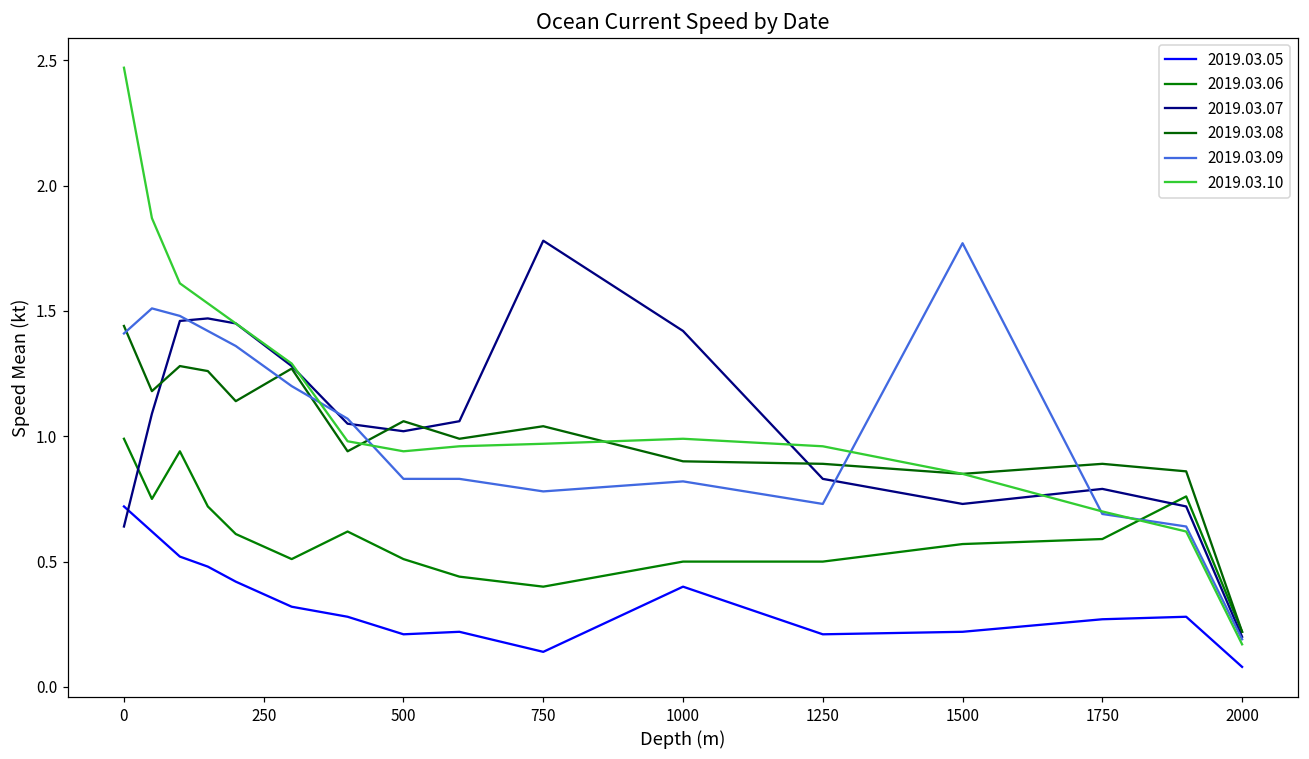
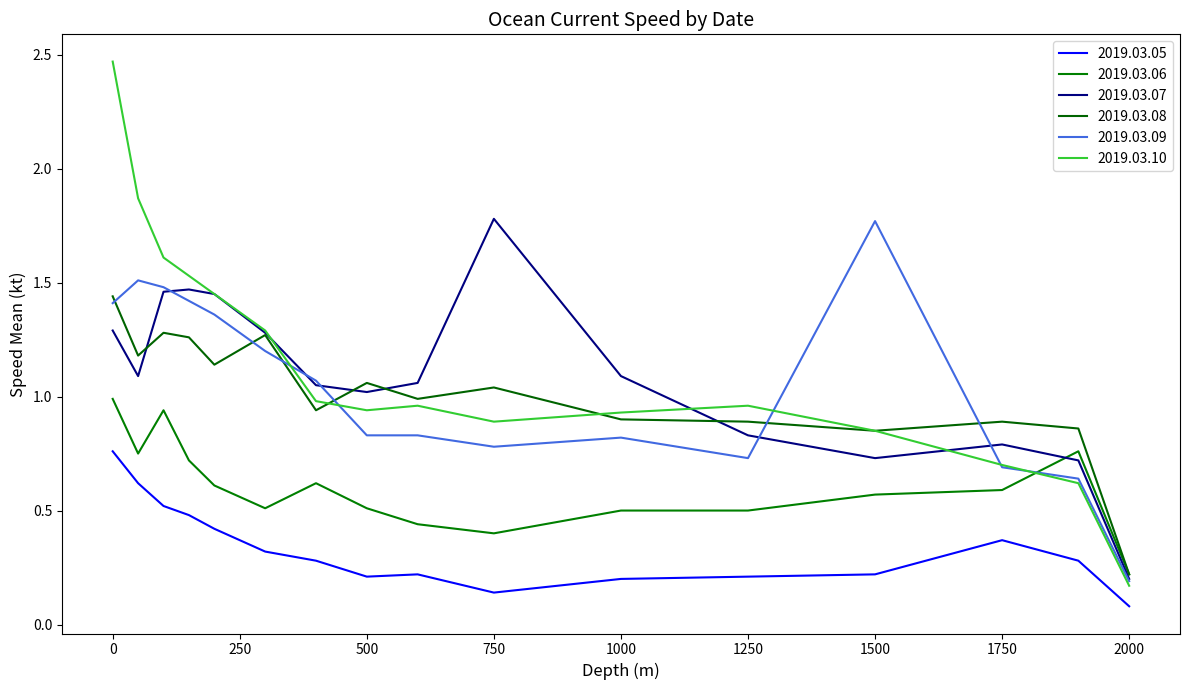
2019.03.05, 0: 0.72 -> 0.76
2019.03.07, 0: 0.64 -> 1.29
2019.03.10, 750: 0.97 -> 0.89
2019.03.05, 1000: 0.4 -> 0.2
2019.03.07, 1000: 1.42 -> 1.09
2019.03.10, 1000: 0.99 -> 0.93
2019.03.05, 1750: 0.27 -> 0.37
